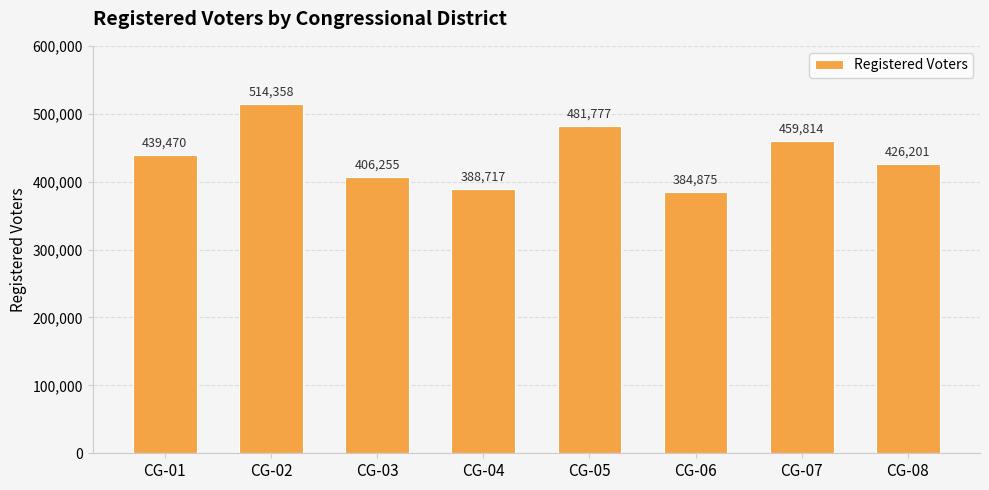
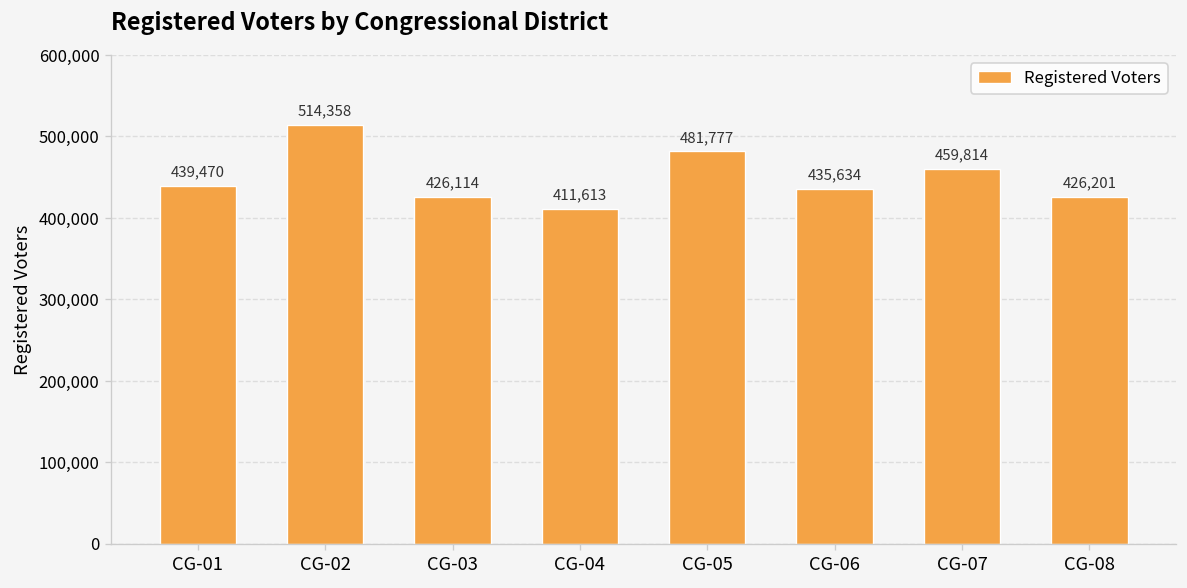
CG-03: 406,255 -> 426,114
CG-04: 388,717 -> 411,613
CG-06: 384,875 -> 435,634
